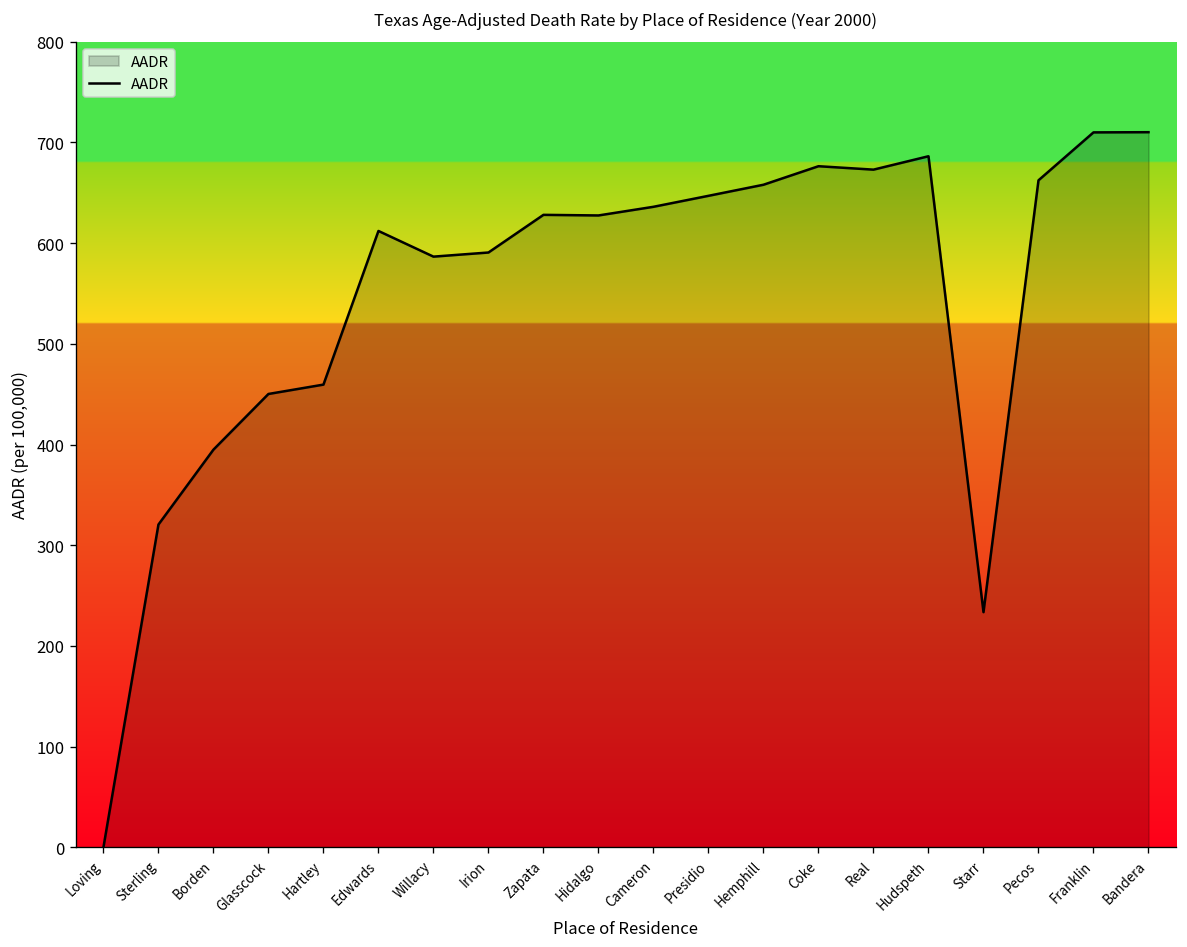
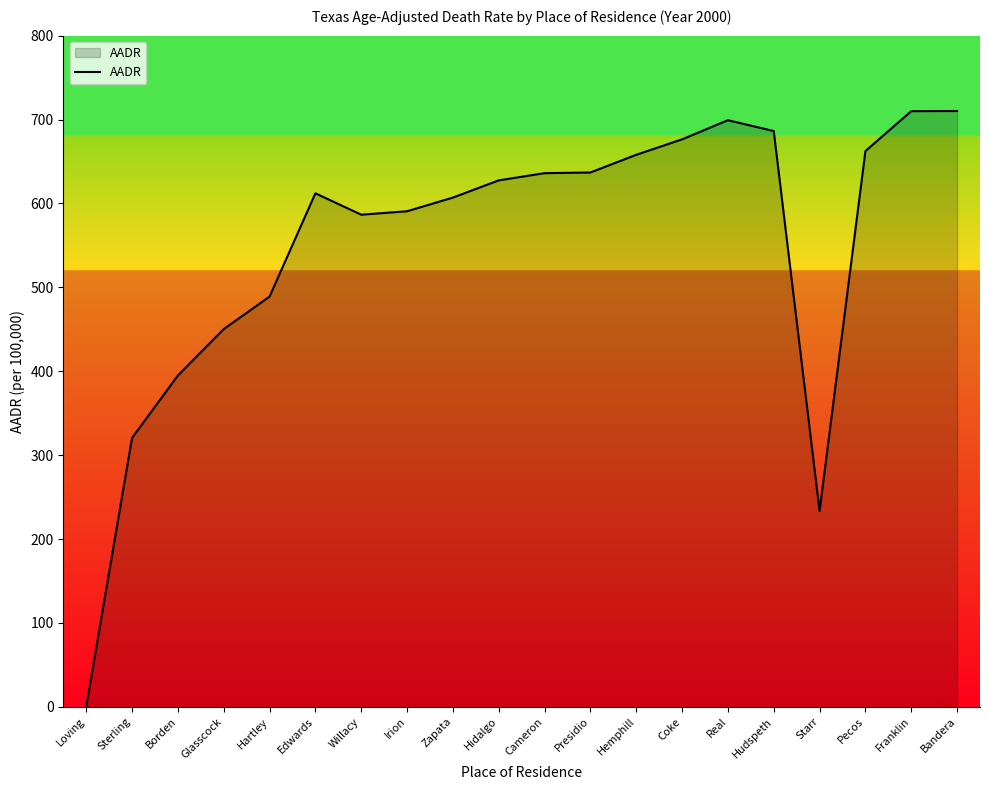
Hartley: 460 -> 490
Zapata: 630 -> 610
Presidio: 650 -> 640
Real: 670 -> 700
